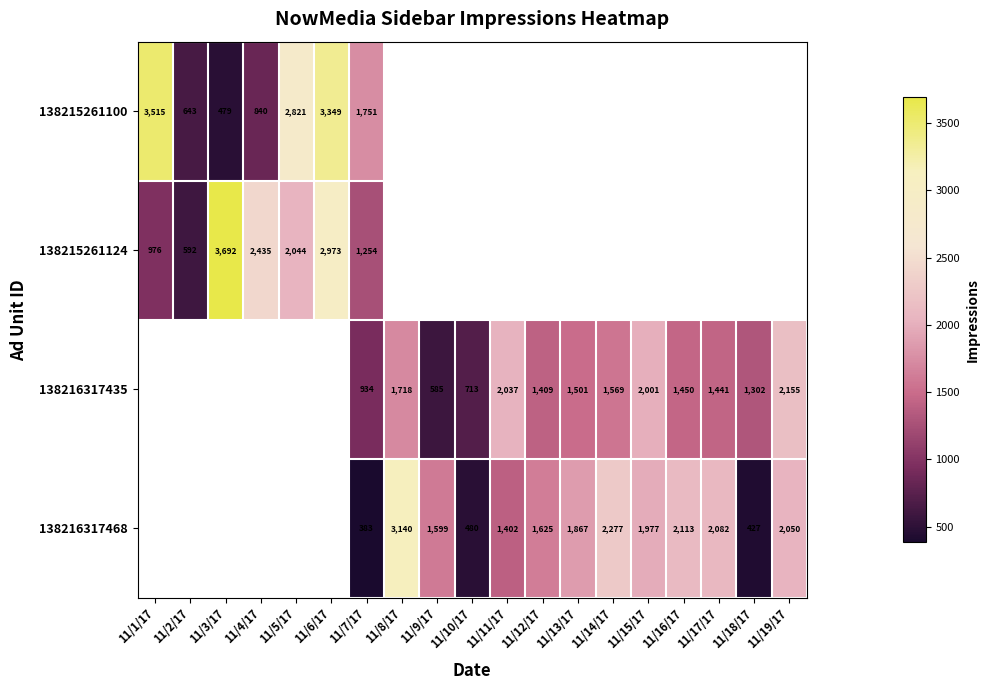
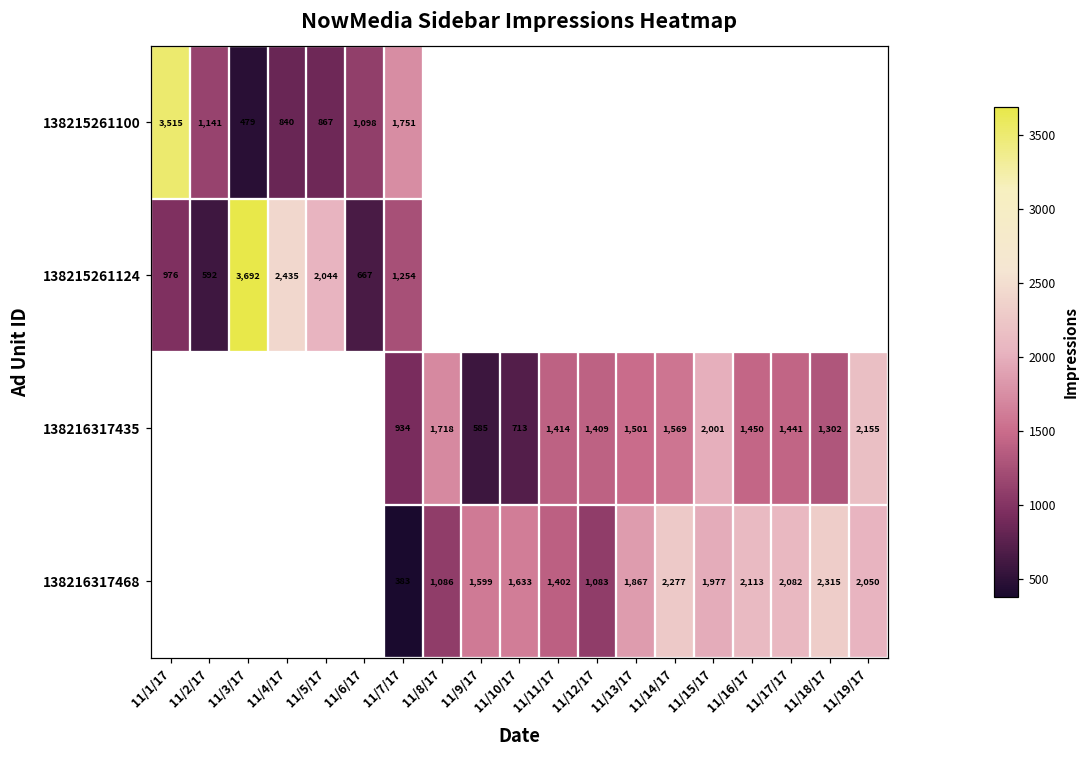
138215261100, 11/2/17: 643 -> 1,141
138215261100, 11/5/17: 2,821 -> 867
138215261100, 11/6/17: 3,349 -> 1,098
138215261124, 11/6/17: 2,973 -> 667
138216317435, 11/11/17: 2,037 -> 1,414
138216317468, 11/8/17: 3,140 -> 1,086
138216317468, 11/10/17: 480 -> 1,633
138216317468, 11/12/17: 1,625 -> 1,083
138216317468, 11/18/17: 427 -> 2,315
